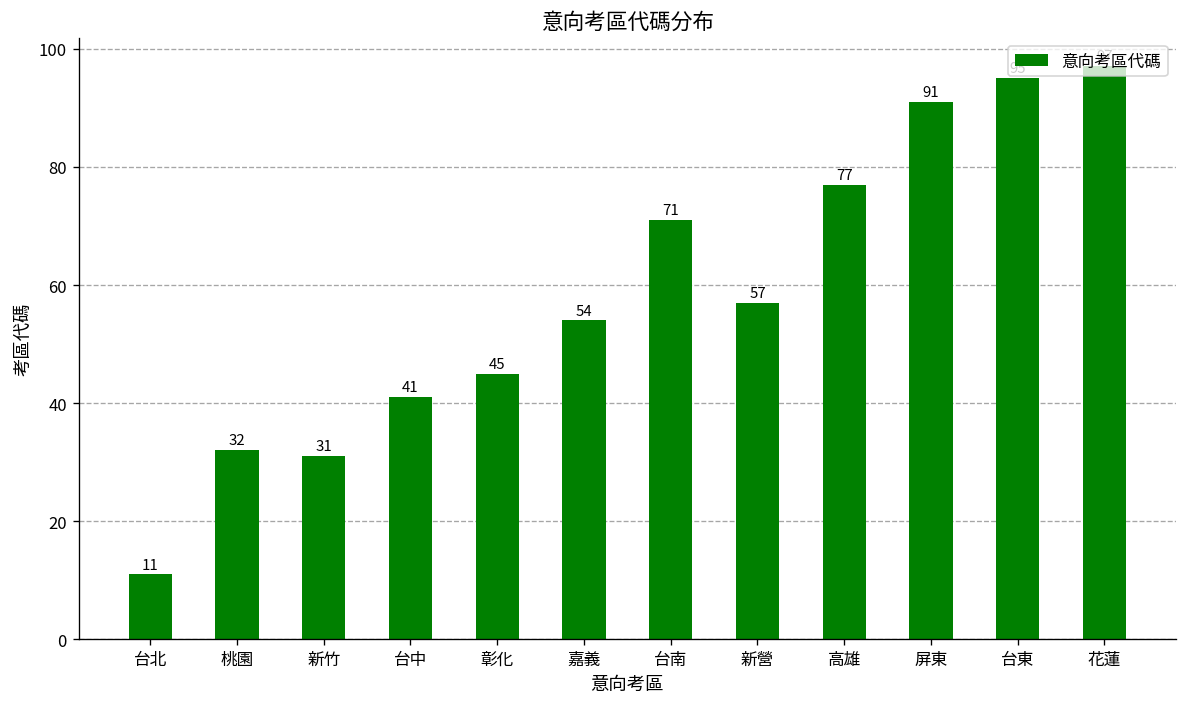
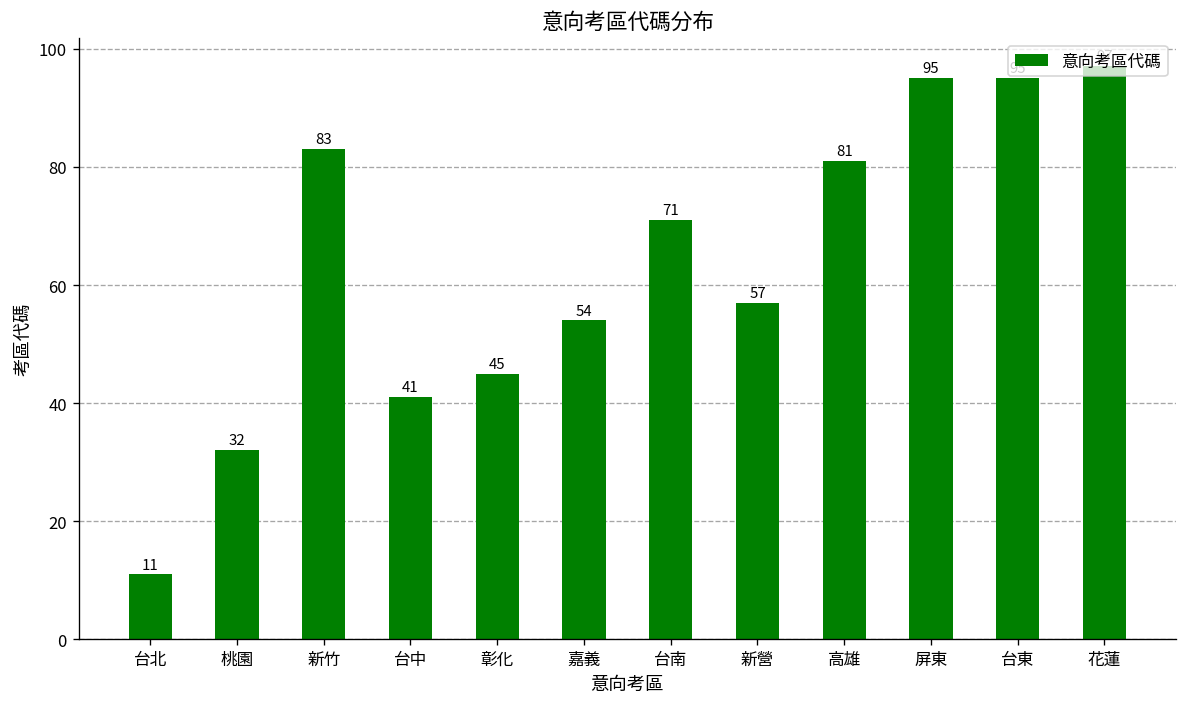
新竹: 31 -> 83
高雄: 77 -> 81
屏東: 91 -> 95
